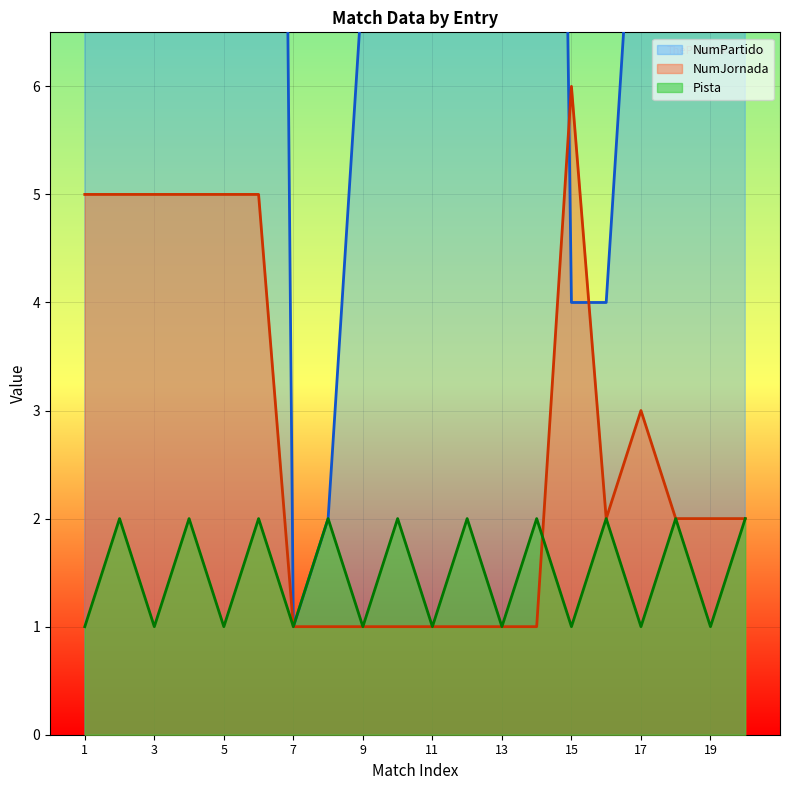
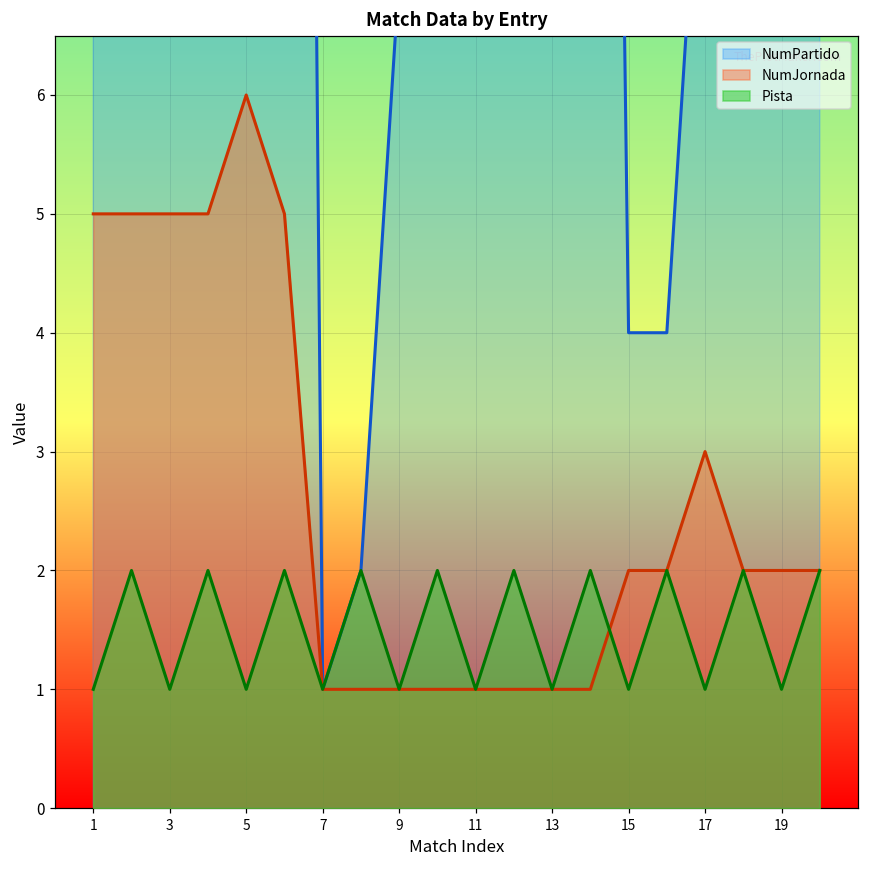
NumJornada, 5: 5 -> 6
NumJornada, 15: 6 -> 2
